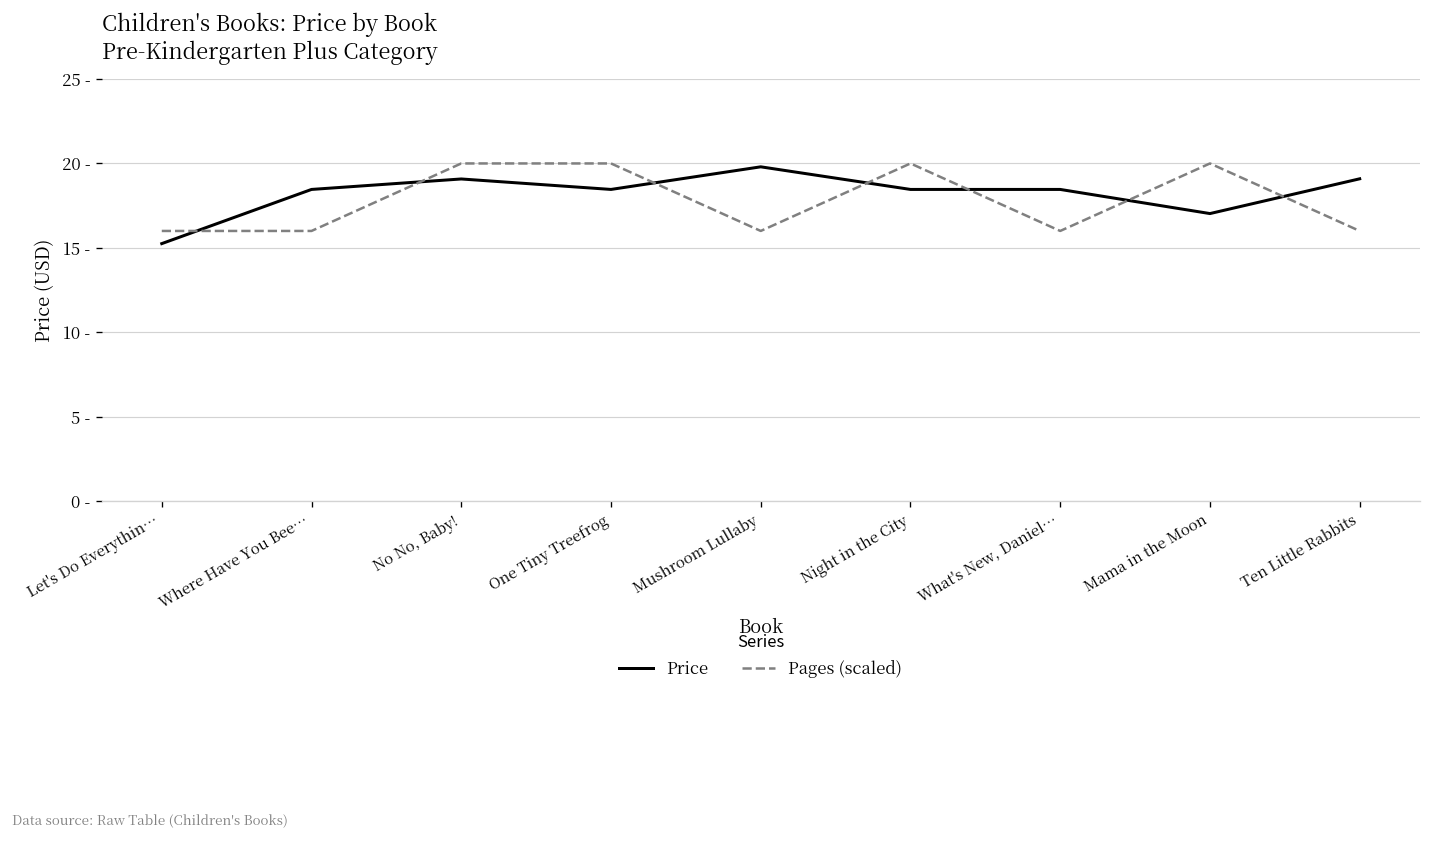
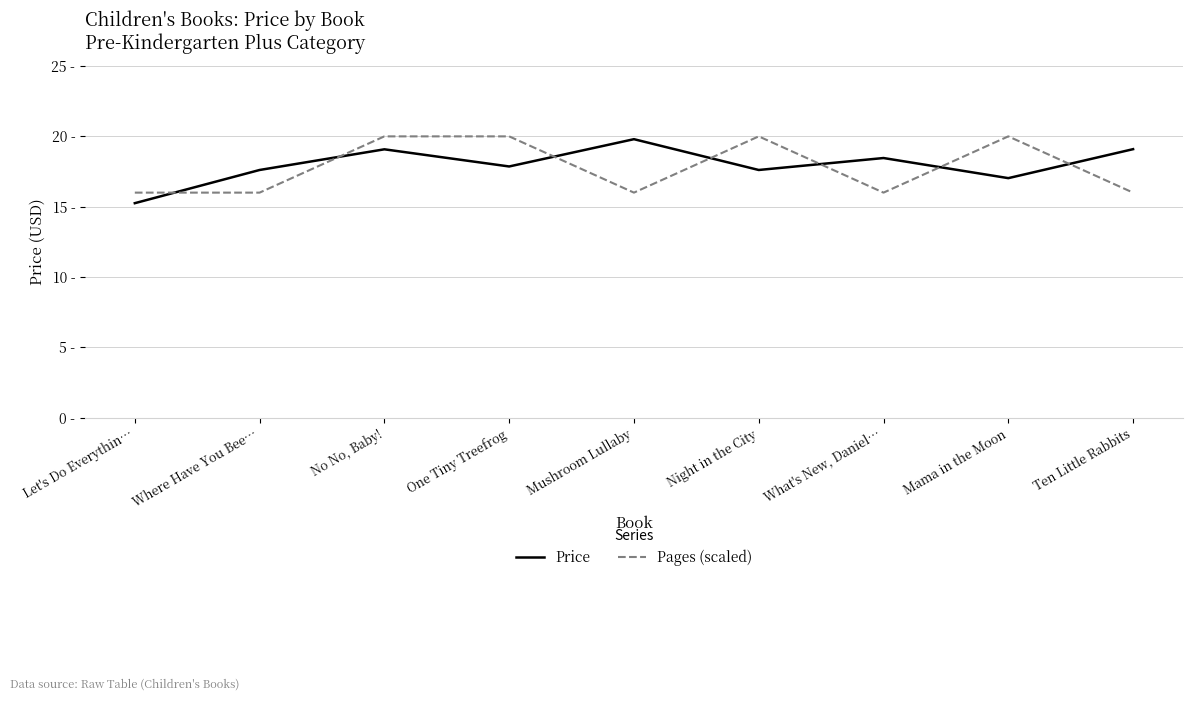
Price, Where Have You Bee…: 18.5 - -> 17.6 -
Price, One Tiny Treefrog: 18.5 - -> 17.9 -
Price, Night in the City: 18.5 - -> 17.6 -
